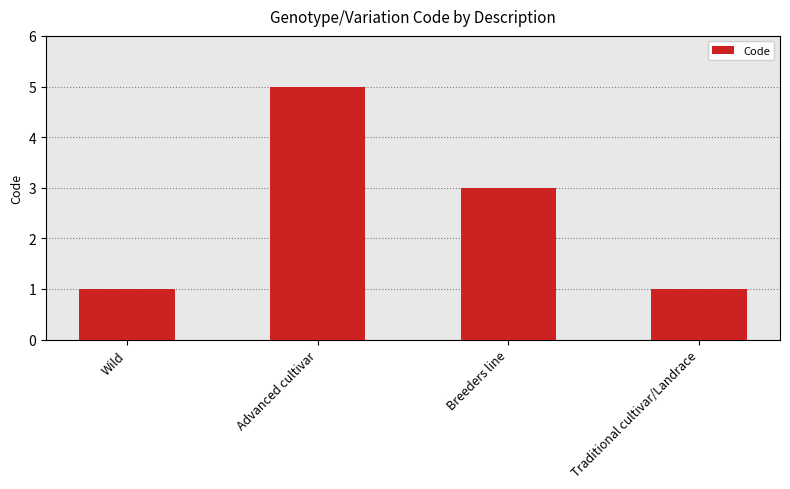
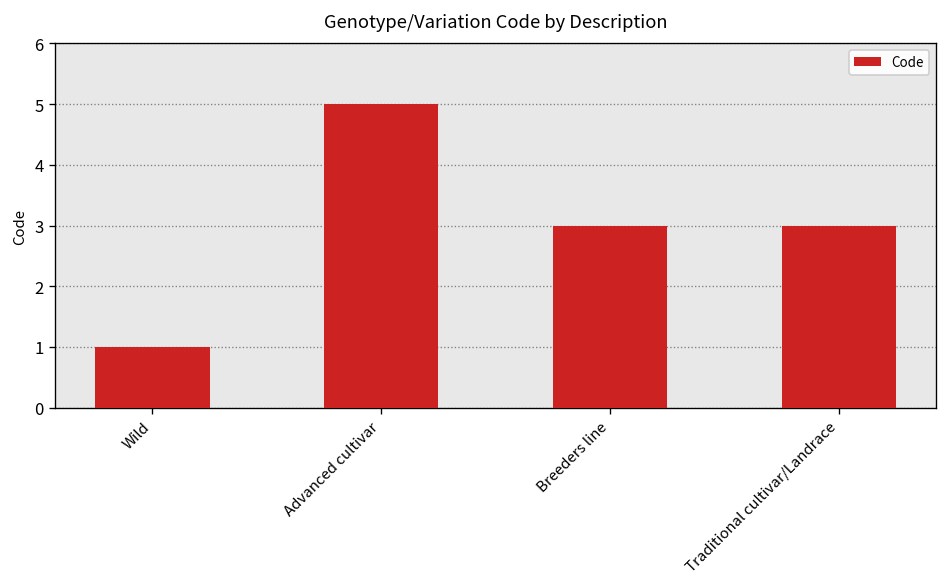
Traditional cultivar/Landrace: 1 -> 3
